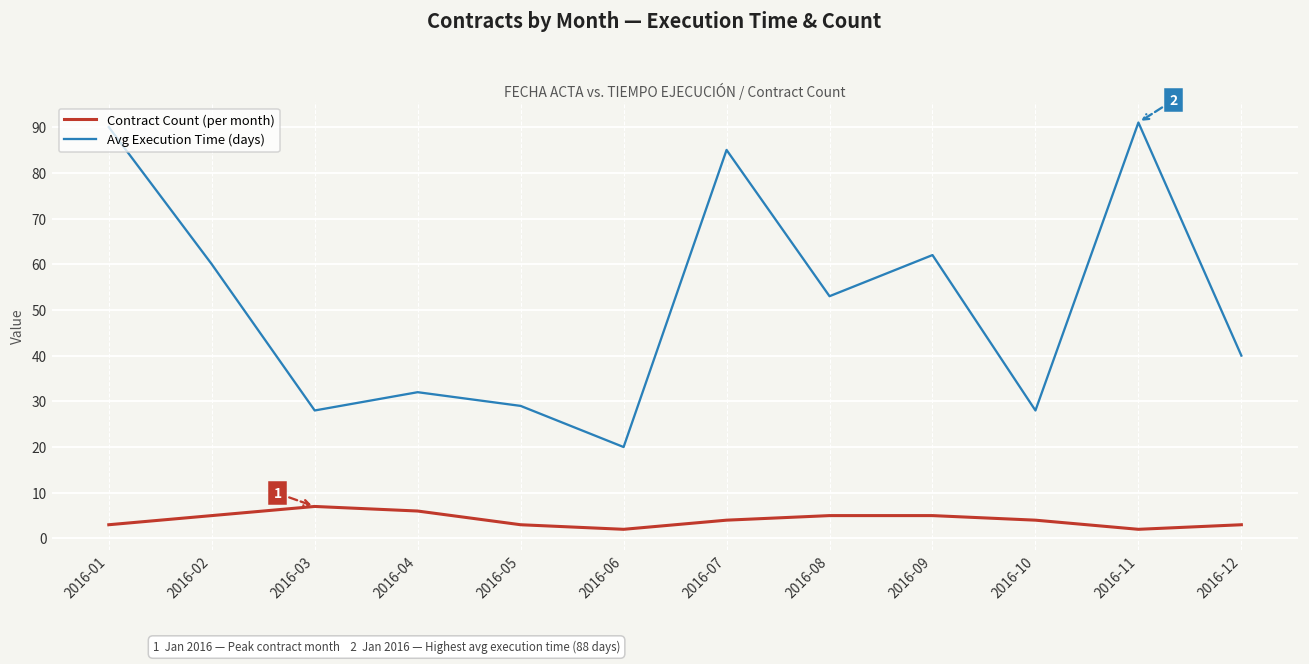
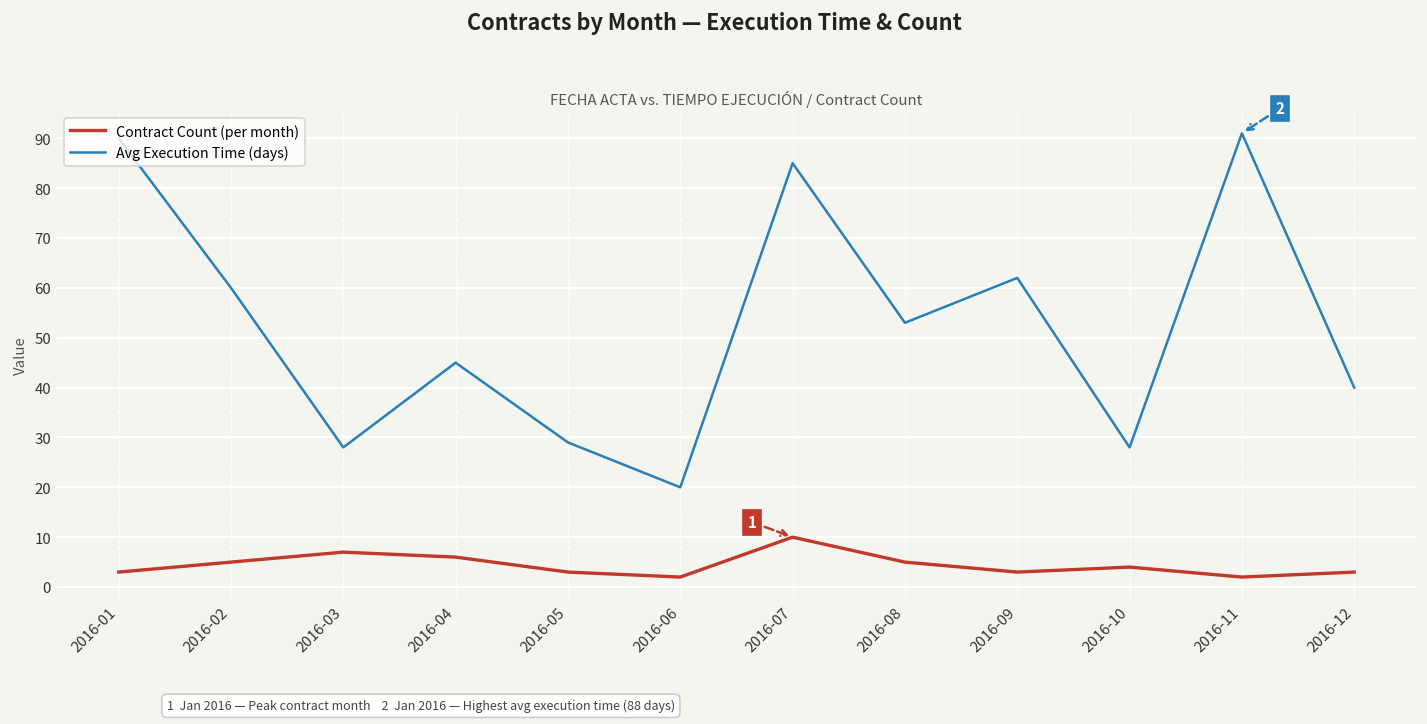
Avg Execution Time (days), 2016-04: 32 -> 45
Contract Count (per month), 2016-07: 4 -> 10
Contract Count (per month), 2016-09: 5 -> 3
